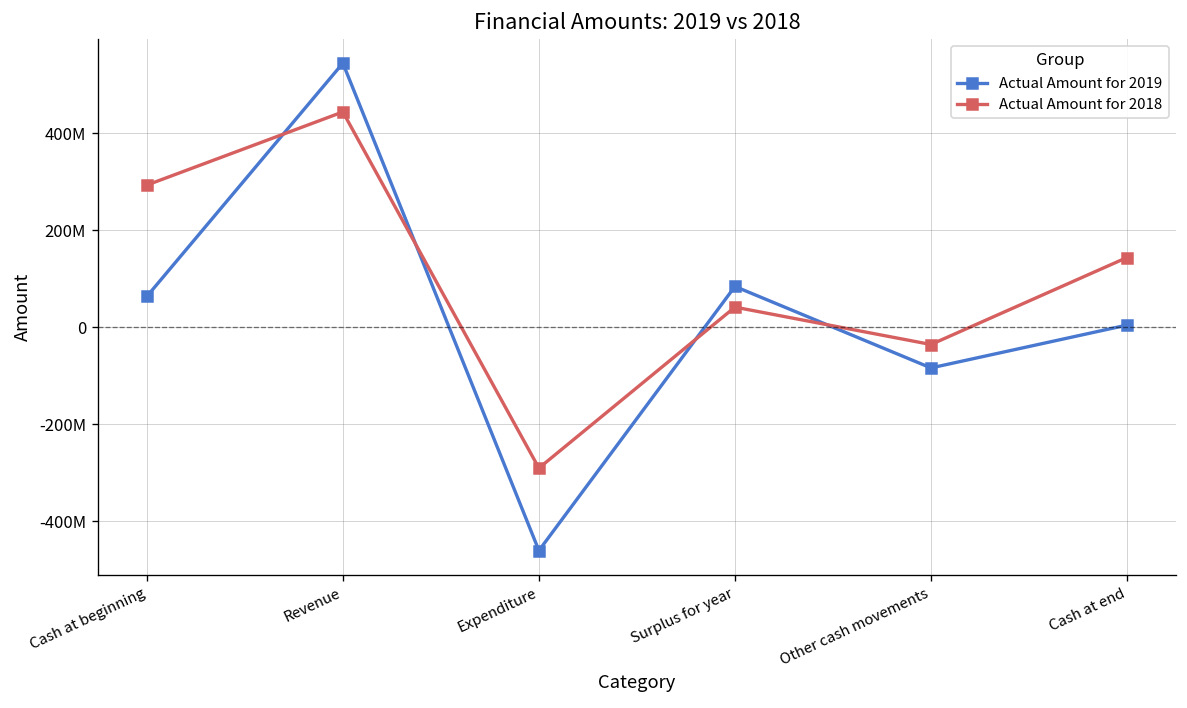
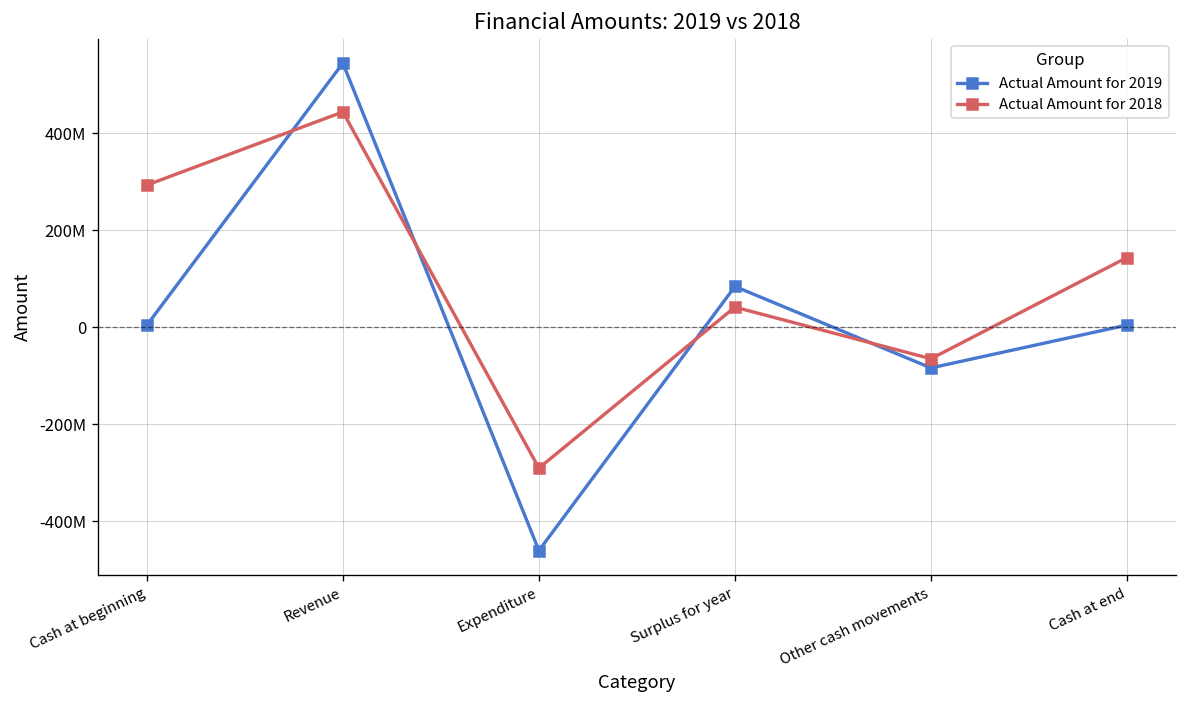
Actual Amount for 2019, Cash at beginning: 60000000 -> 0
Actual Amount for 2018, Other cash movements: -40000000 -> -60000000
